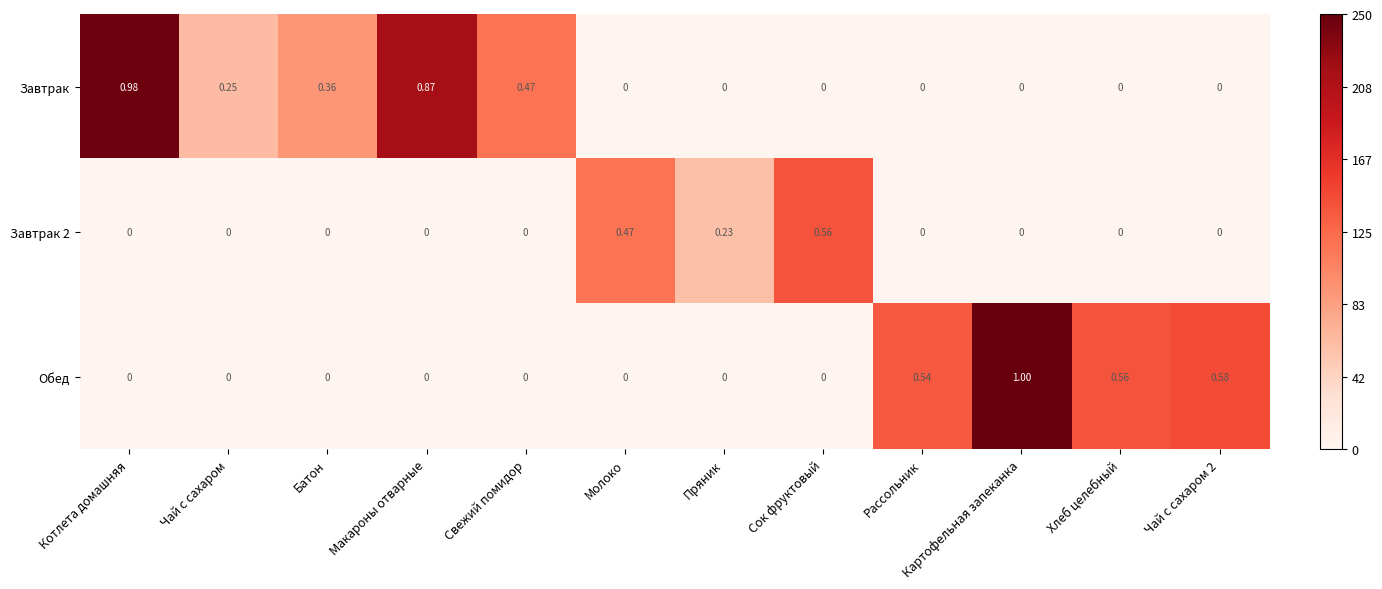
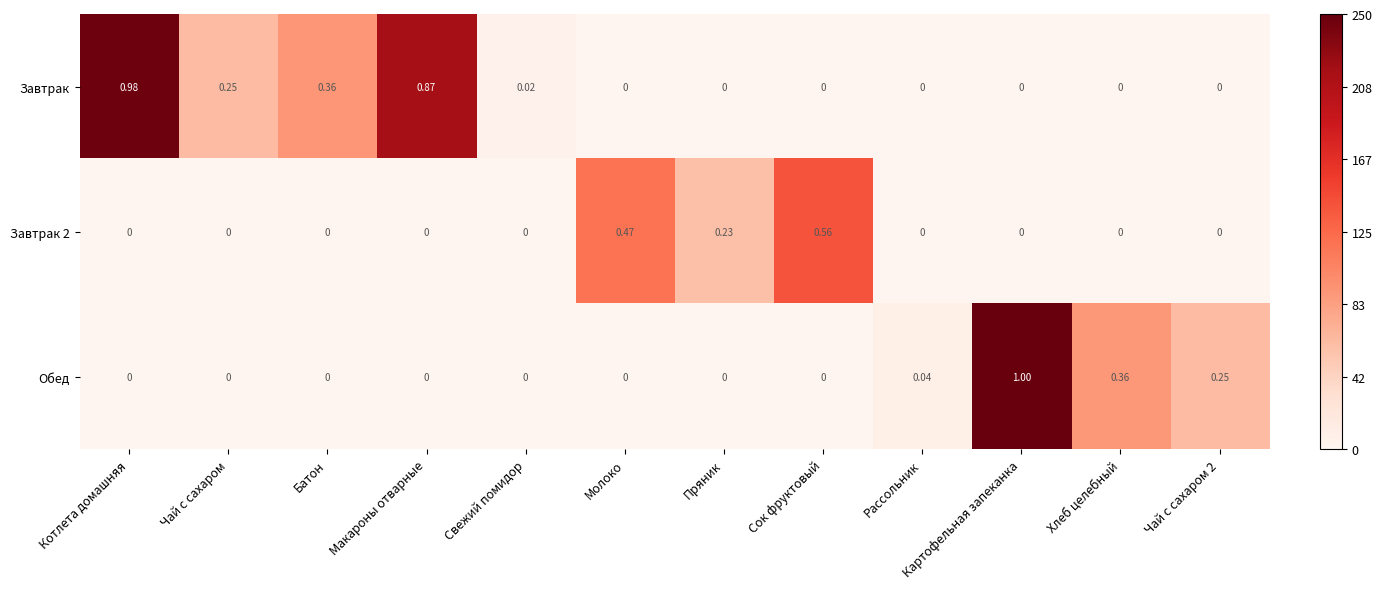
Завтрак, Свежий помидор: 0.47 -> 0.02
Обед, Рассольник: 0.54 -> 0.04
Обед, Хлеб целебный: 0.56 -> 0.36
Обед, Чай с сахаром 2: 0.58 -> 0.25
